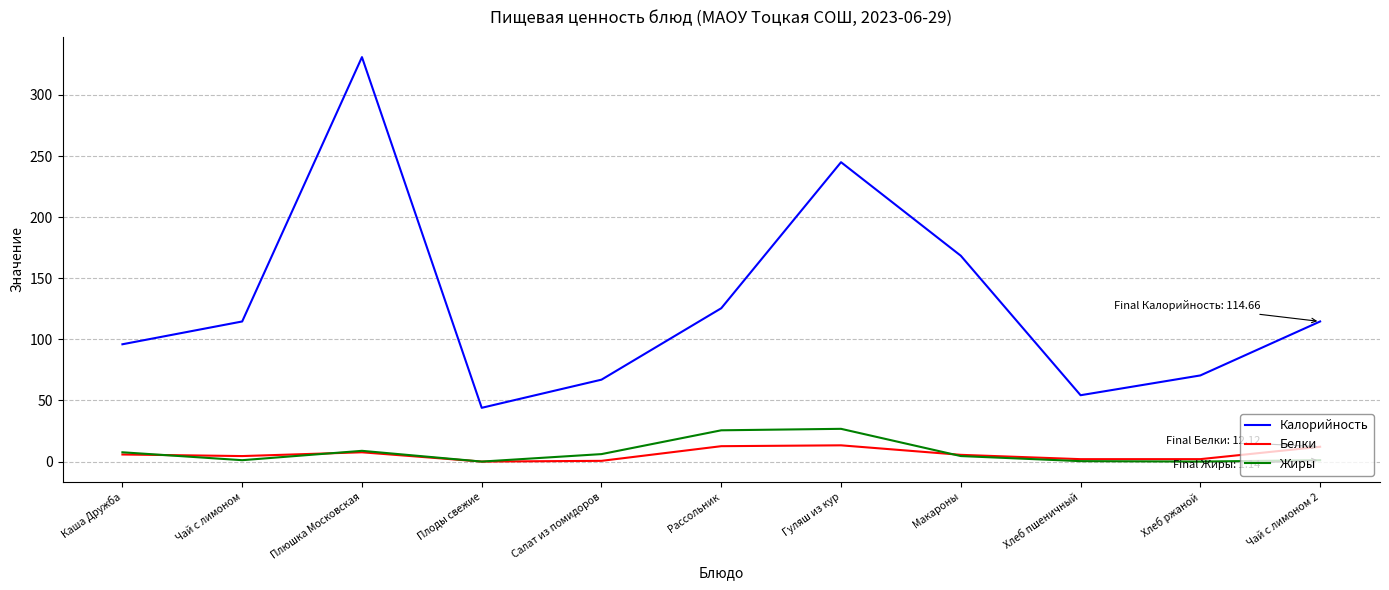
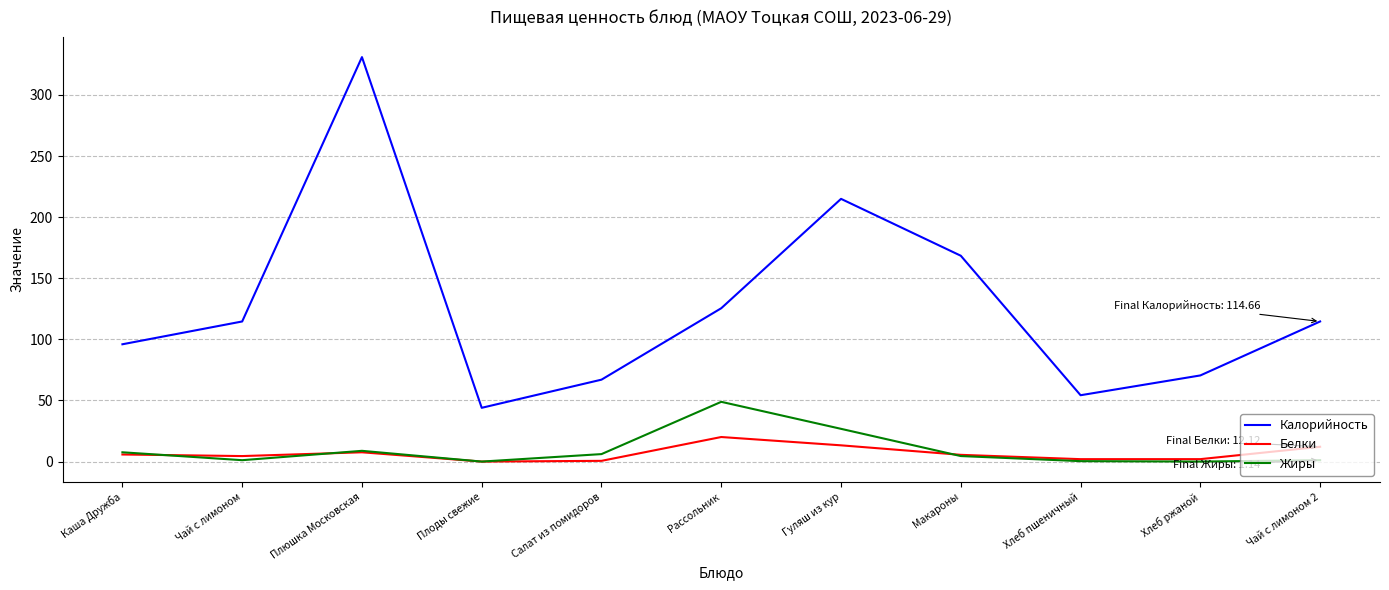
Белки, Рассольник: 13 -> 20
Жиры, Рассольник: 26 -> 49
Калорийность, Гуляш из кур: 245 -> 215
